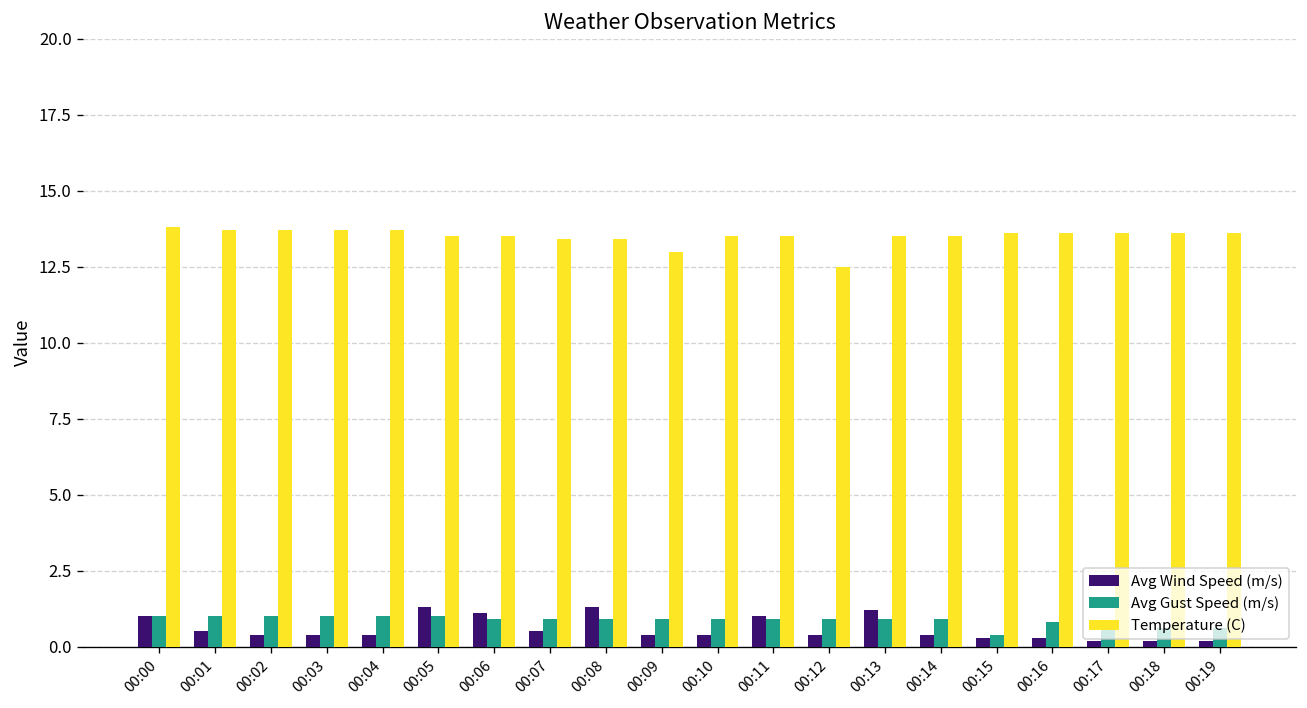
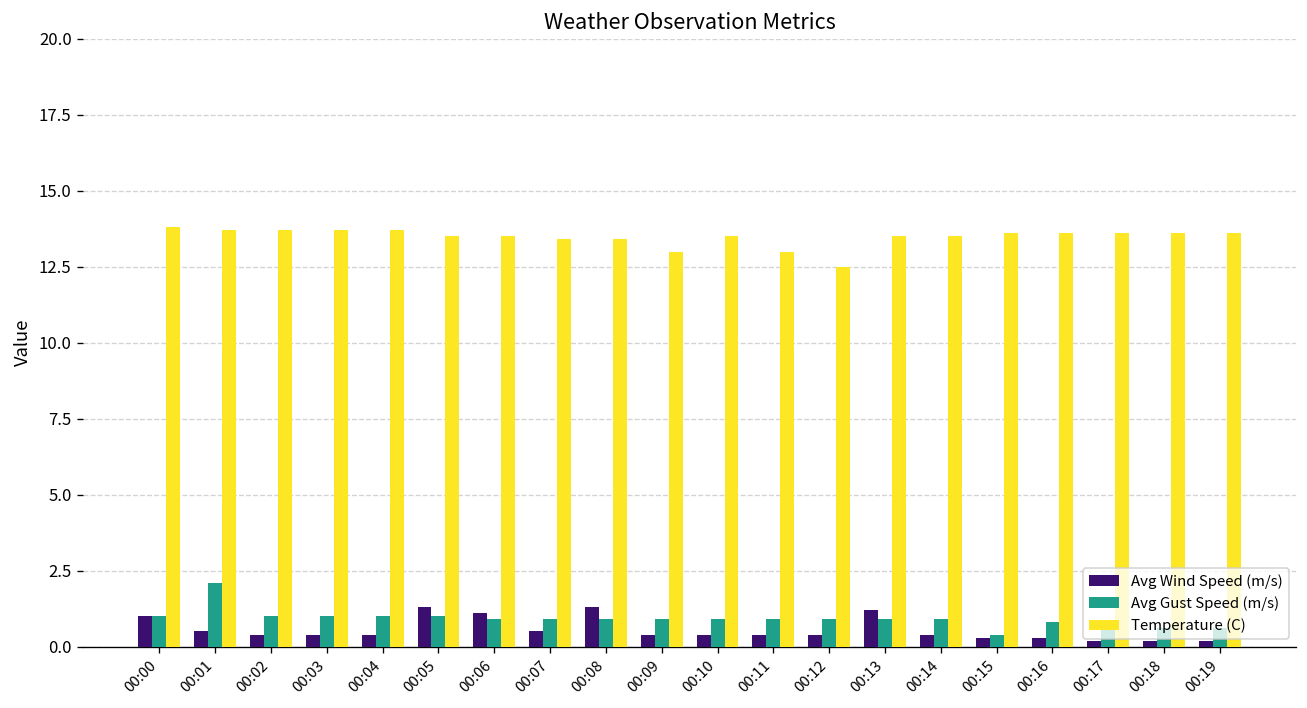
Avg Gust Speed (m/s), 00:01: 1.0 -> 2.1
Avg Wind Speed (m/s), 00:11: 1.0 -> 0.4
Temperature (C), 00:11: 13.5 -> 13.0
